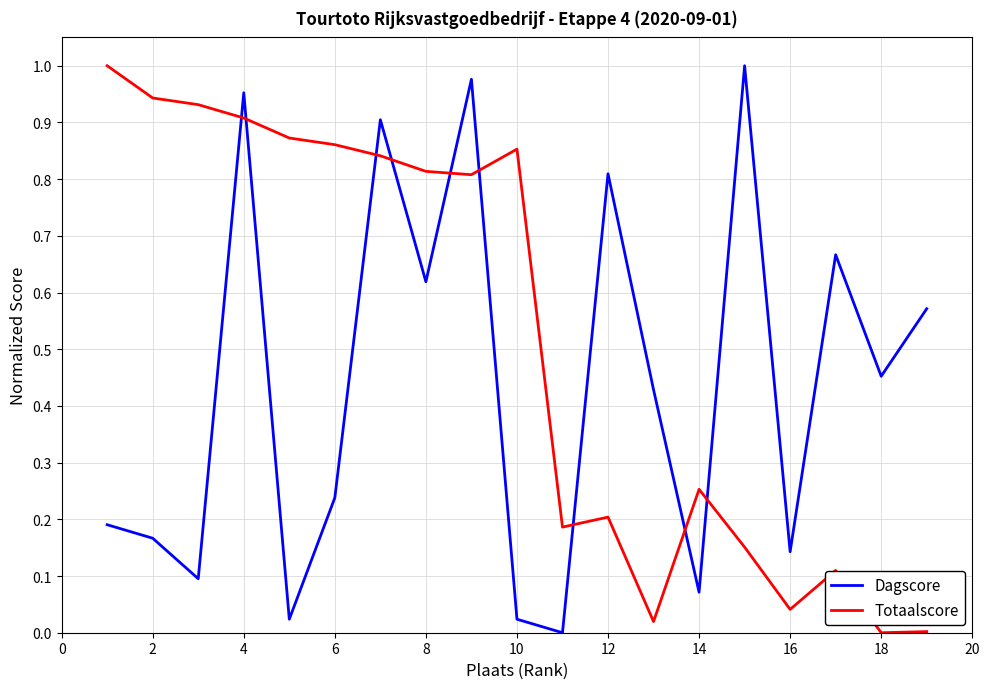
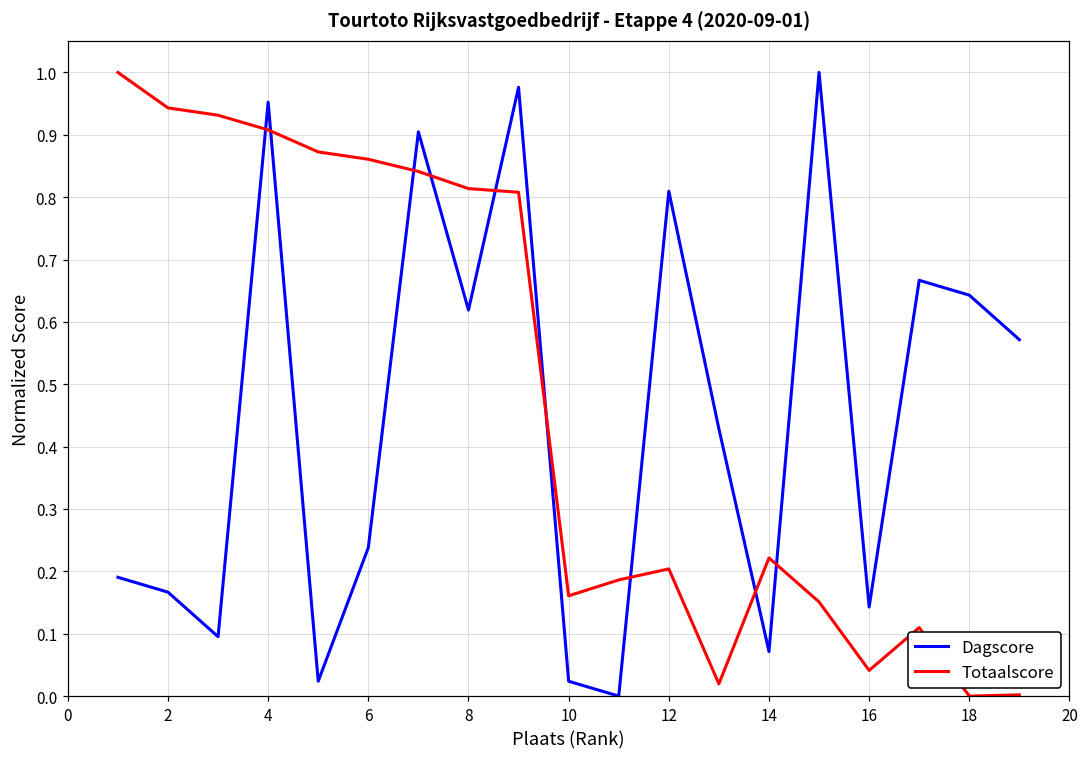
Totaalscore, 10: 0.85 -> 0.16
Totaalscore, 14: 0.25 -> 0.22
Dagscore, 18: 0.45 -> 0.64
